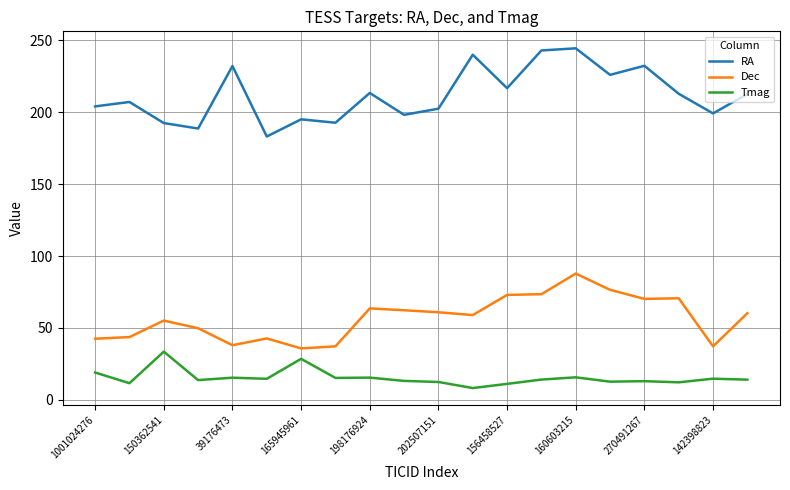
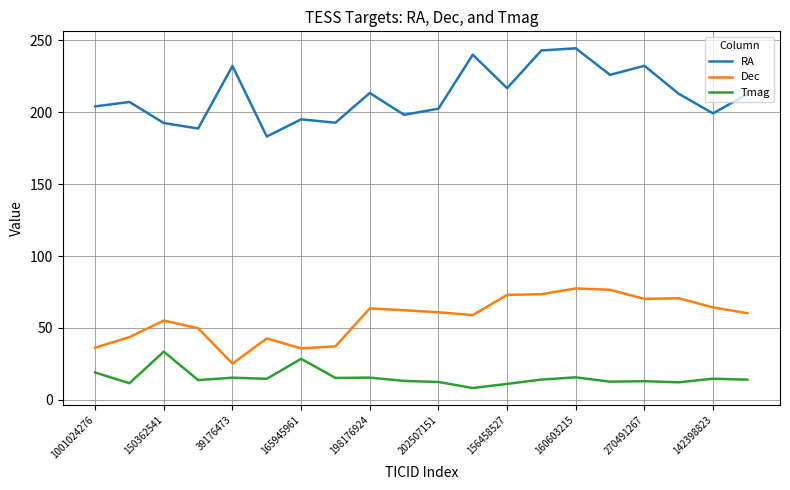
Dec, 1001024276: 42 -> 36
Dec, 39176473: 38 -> 25
Dec, 160603215: 88 -> 77
Dec, 142398823: 37 -> 64
